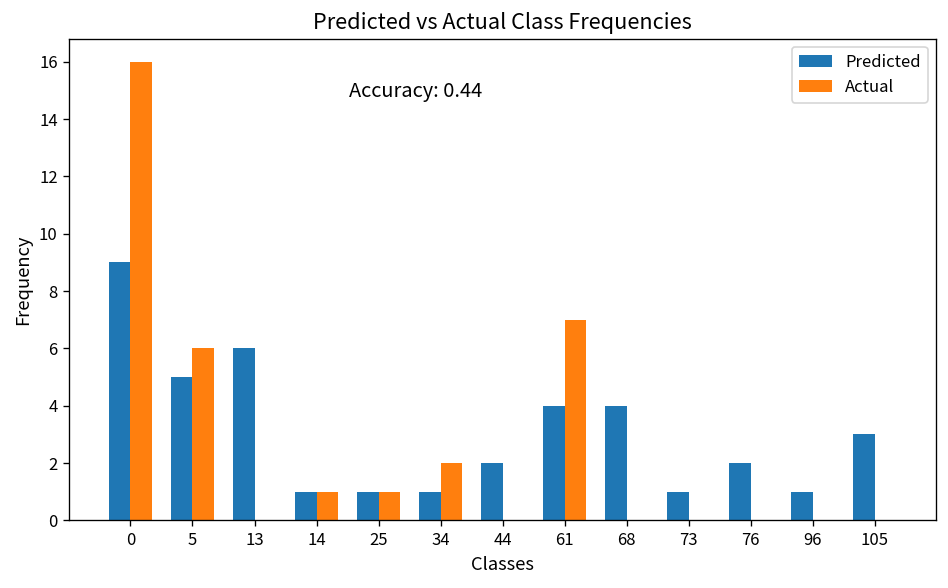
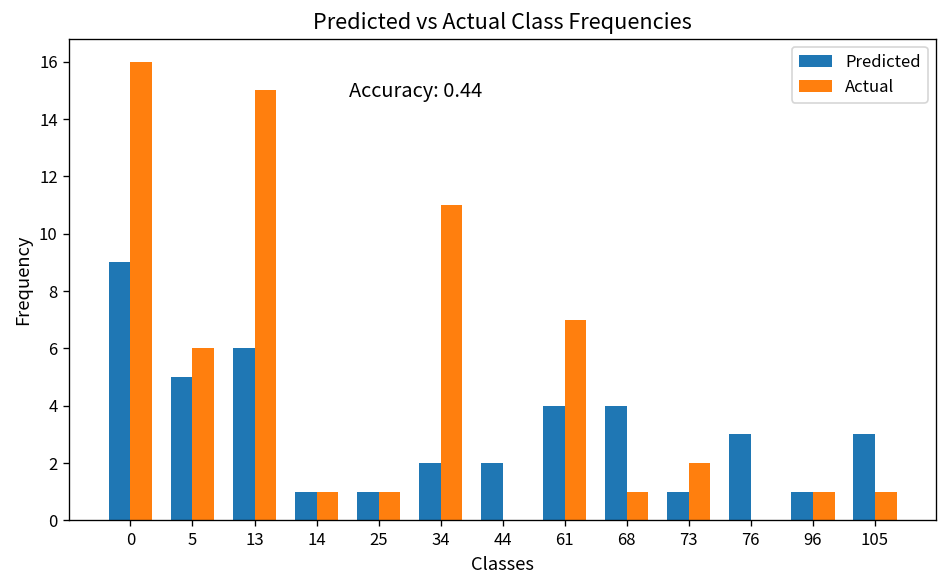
Actual, 13: 0 -> 15
Predicted, 34: 1 -> 2
Actual, 34: 2 -> 11
Actual, 68: 0 -> 1
Actual, 73: 0 -> 2
Predicted, 76: 2 -> 3
Actual, 96: 0 -> 1
Actual, 105: 0 -> 1
